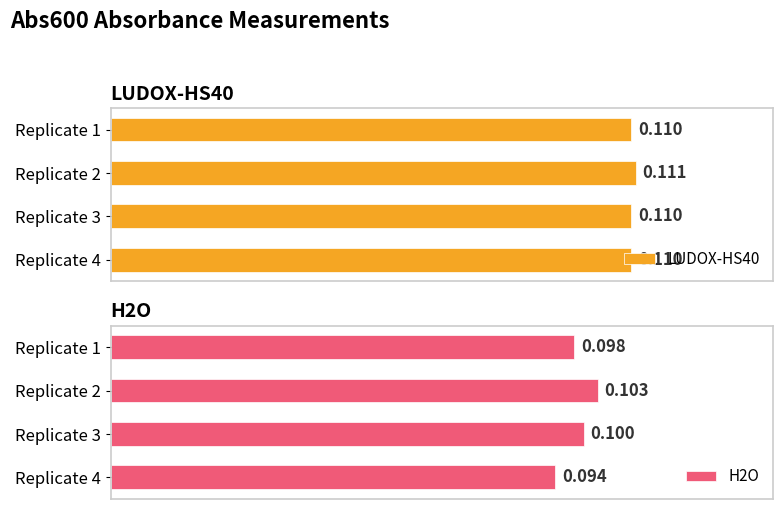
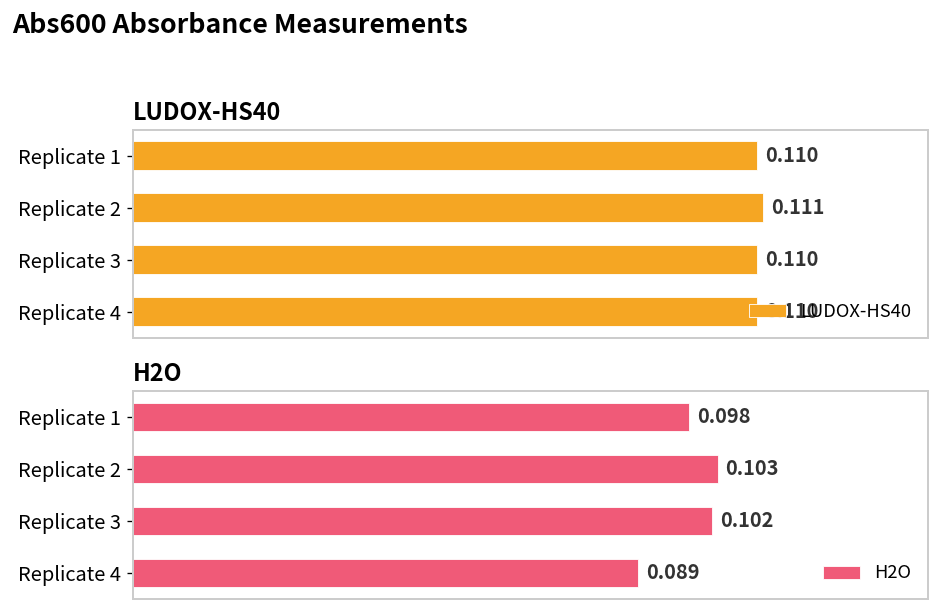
H2O, Replicate 3: 0.100 -> 0.102
H2O, Replicate 4: 0.094 -> 0.089
